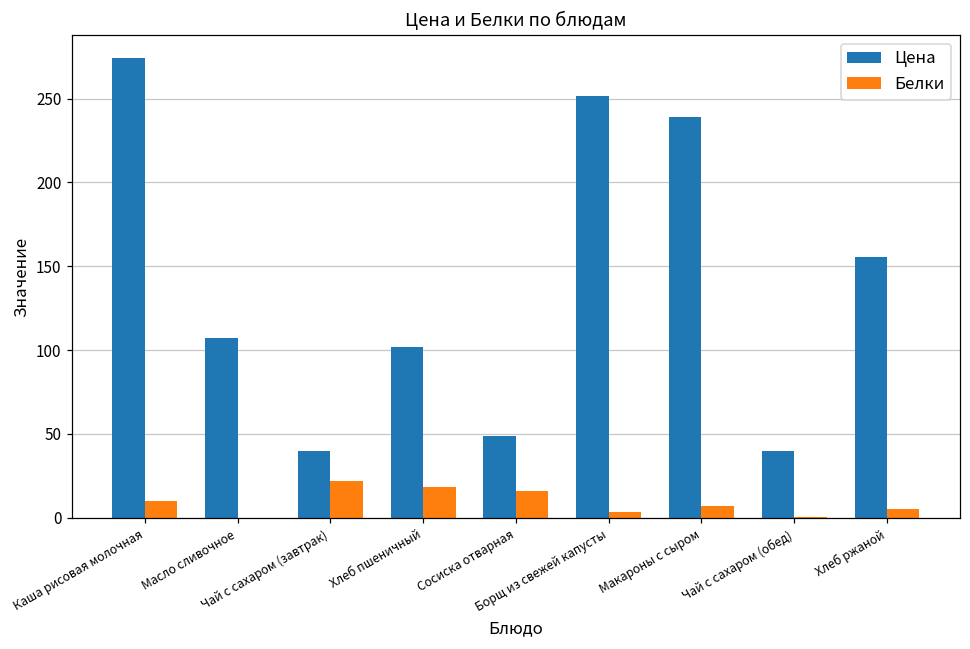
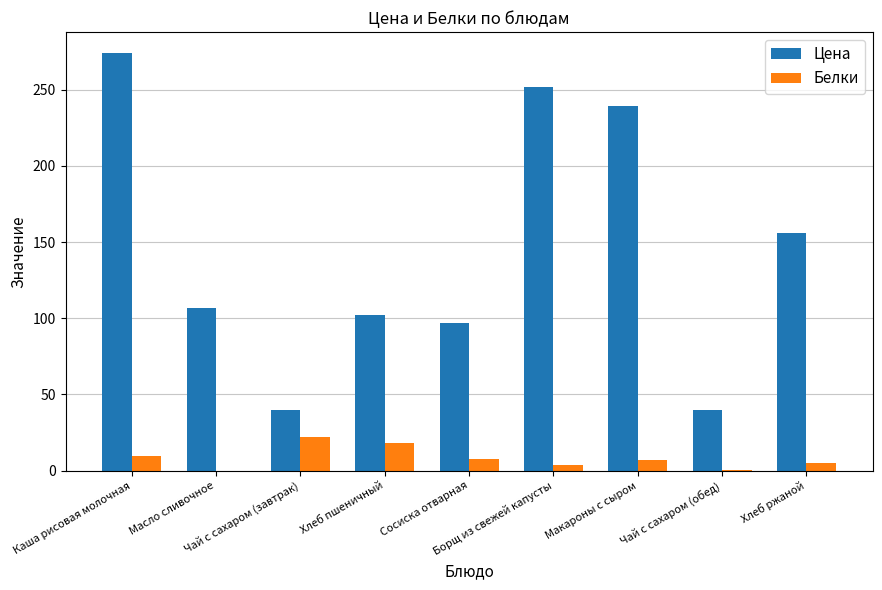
Цена, Сосиска отварная: 49 -> 97
Белки, Сосиска отварная: 16 -> 7
